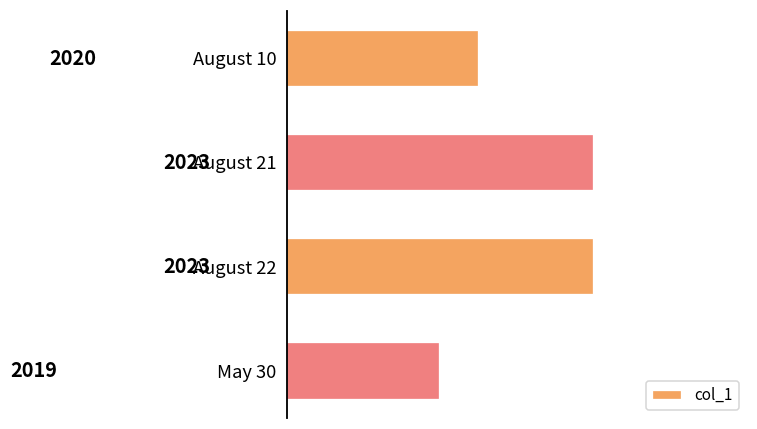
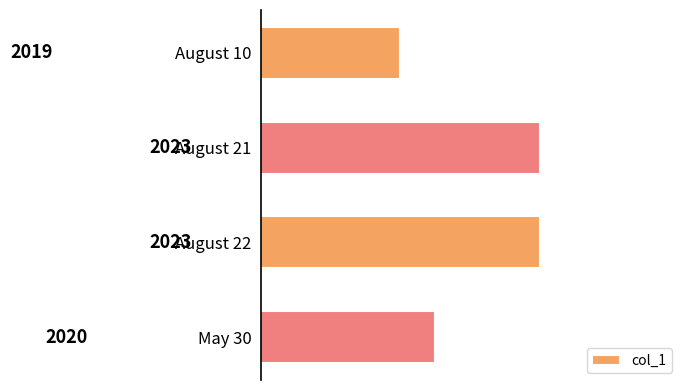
August 10: 2020 -> 2019
May 30: 2019 -> 2020
